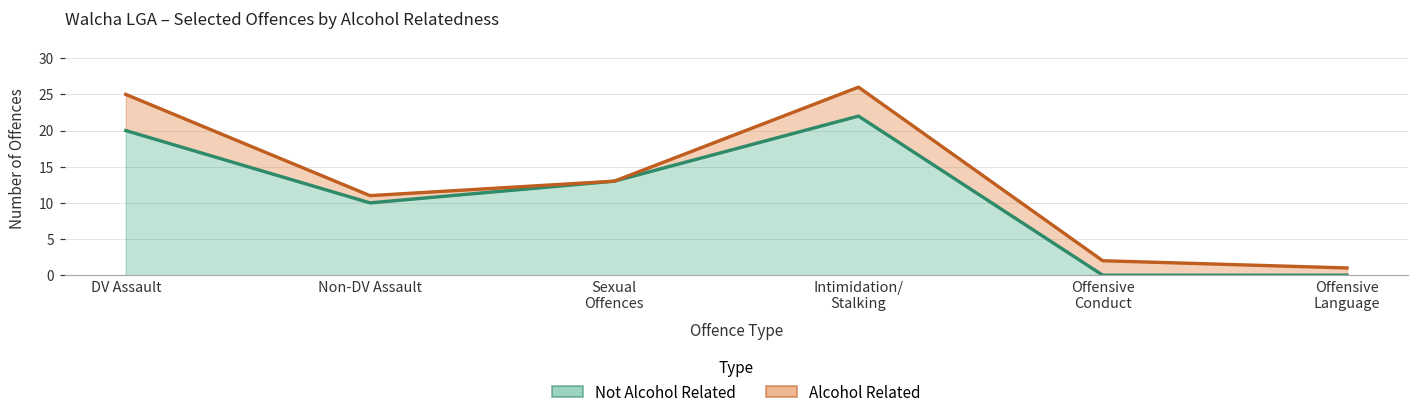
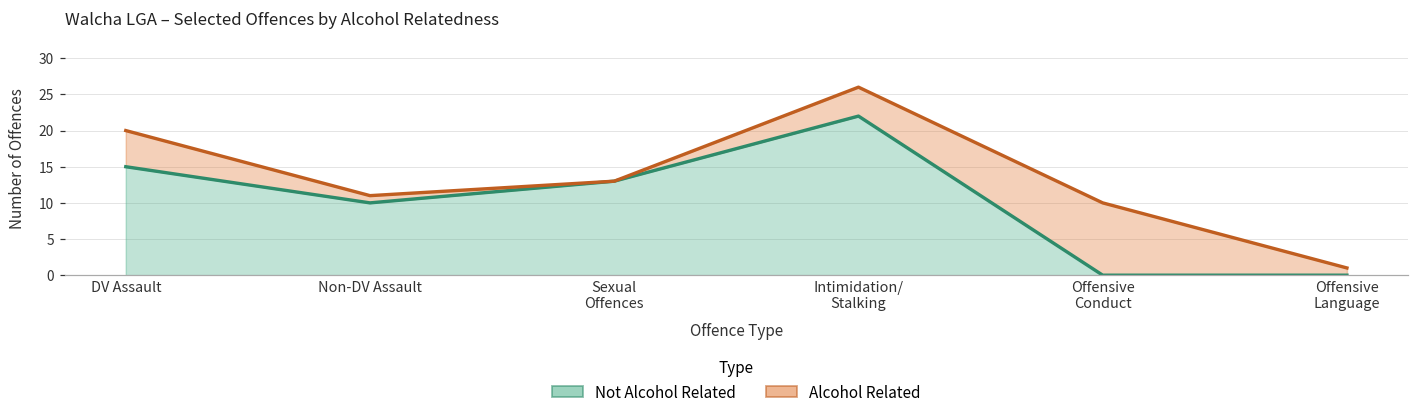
Not Alcohol Related, DV Assault: 20 -> 15
Alcohol Related, Offensive Conduct: 2 -> 10
